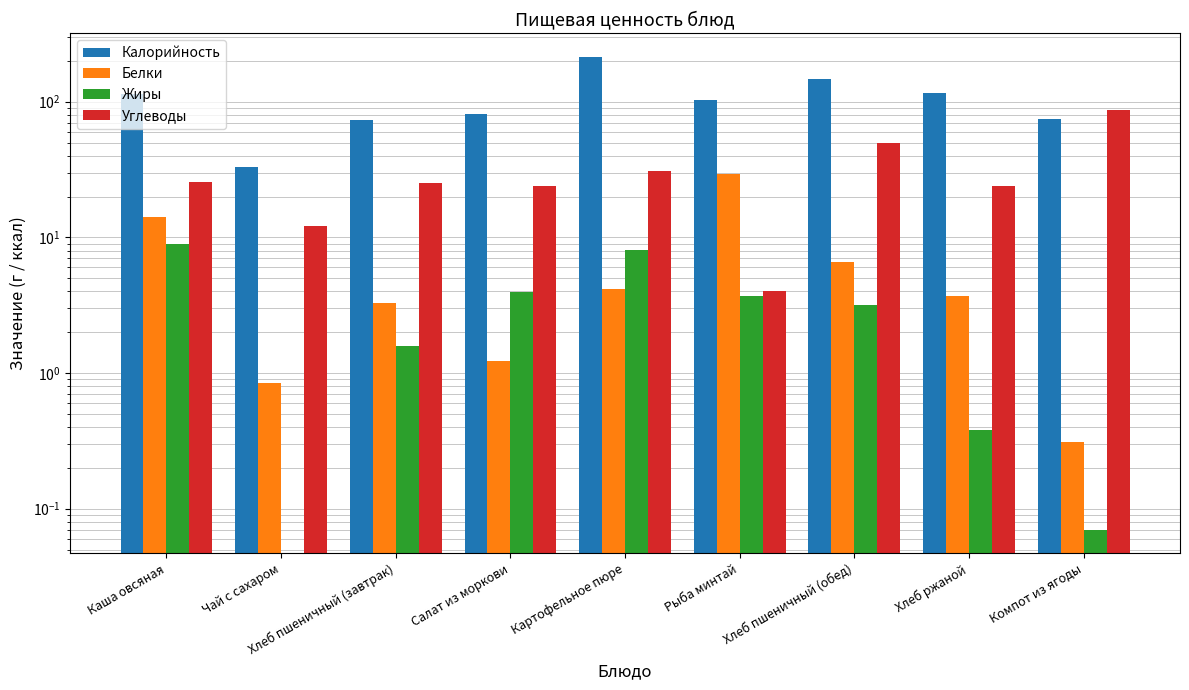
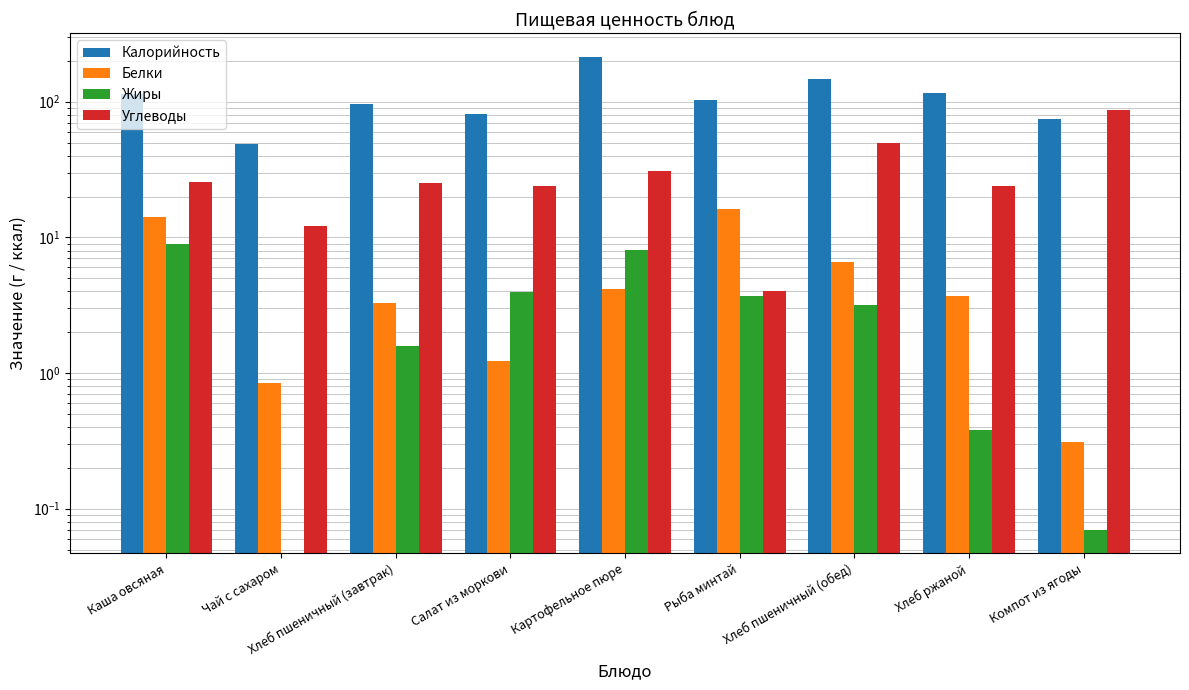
Калорийность, Чай с сахаром: 33 -> 49
Калорийность, Хлеб пшеничный (завтрак): 70 -> 100
Белки, Рыба минтай: 30 -> 16
